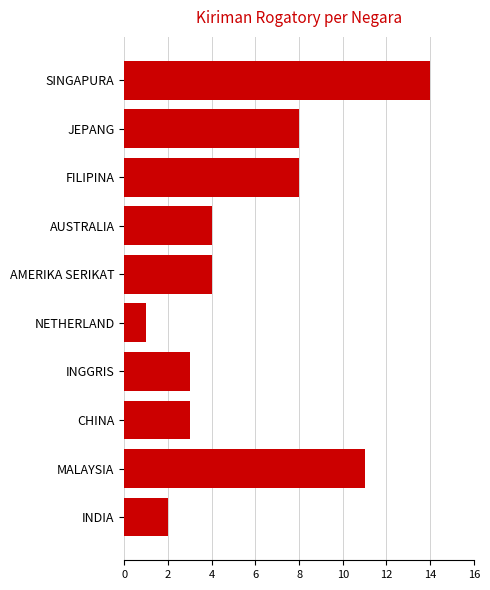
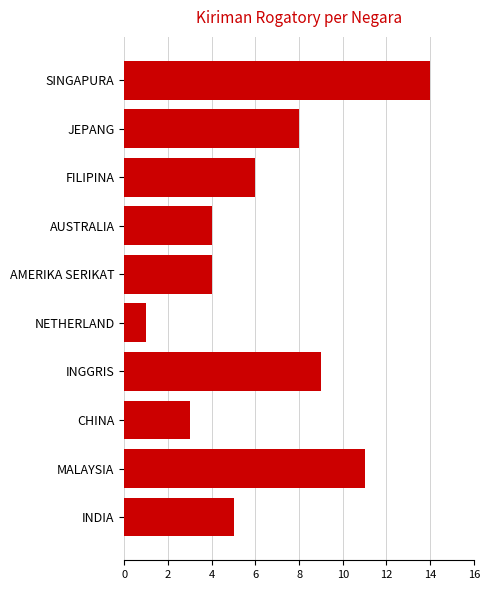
FILIPINA: 8 -> 6
INGGRIS: 3 -> 9
INDIA: 2 -> 5
